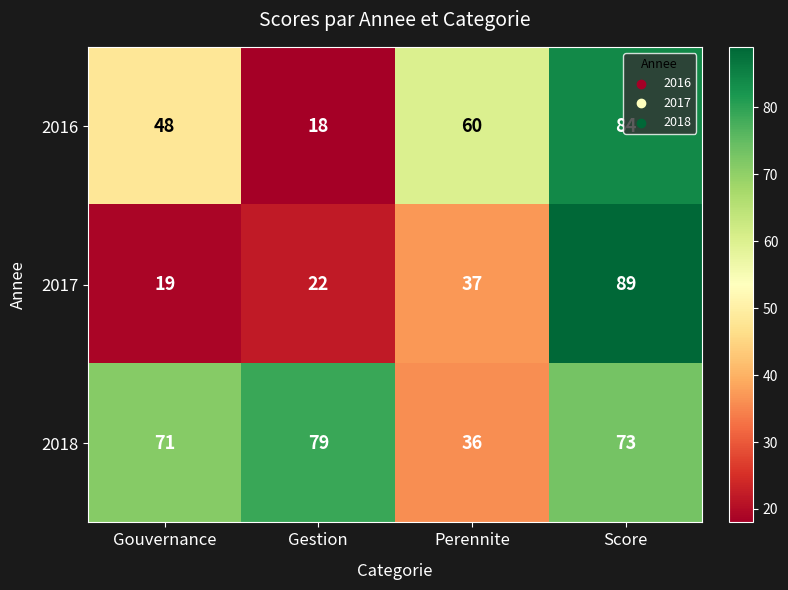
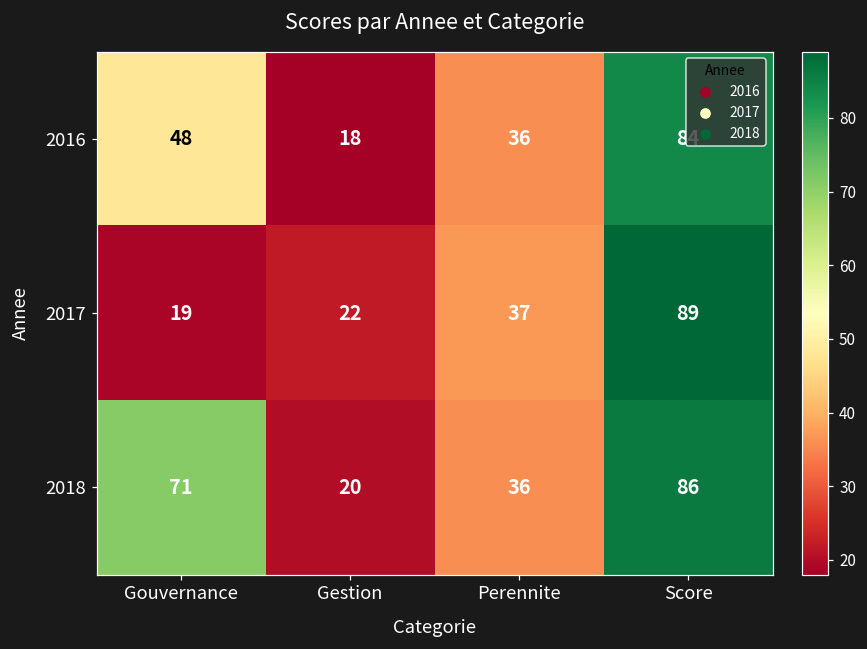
2016, Perennite: 60 -> 36
2018, Gestion: 79 -> 20
2018, Score: 73 -> 86
